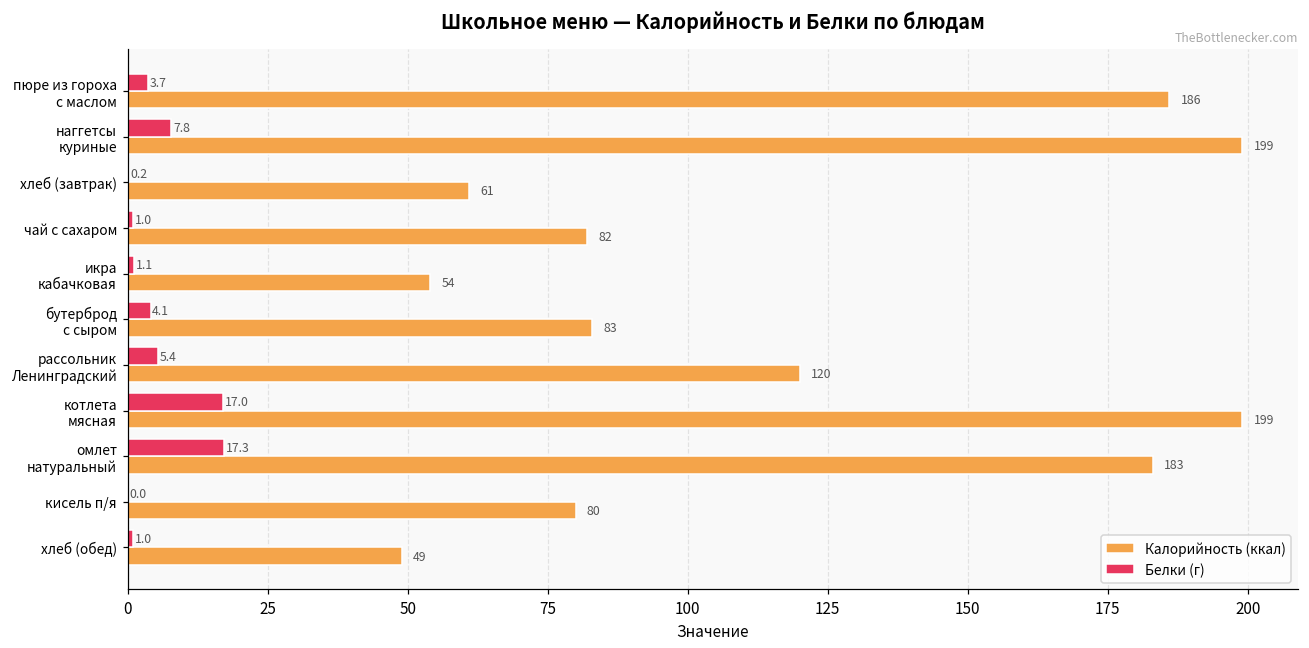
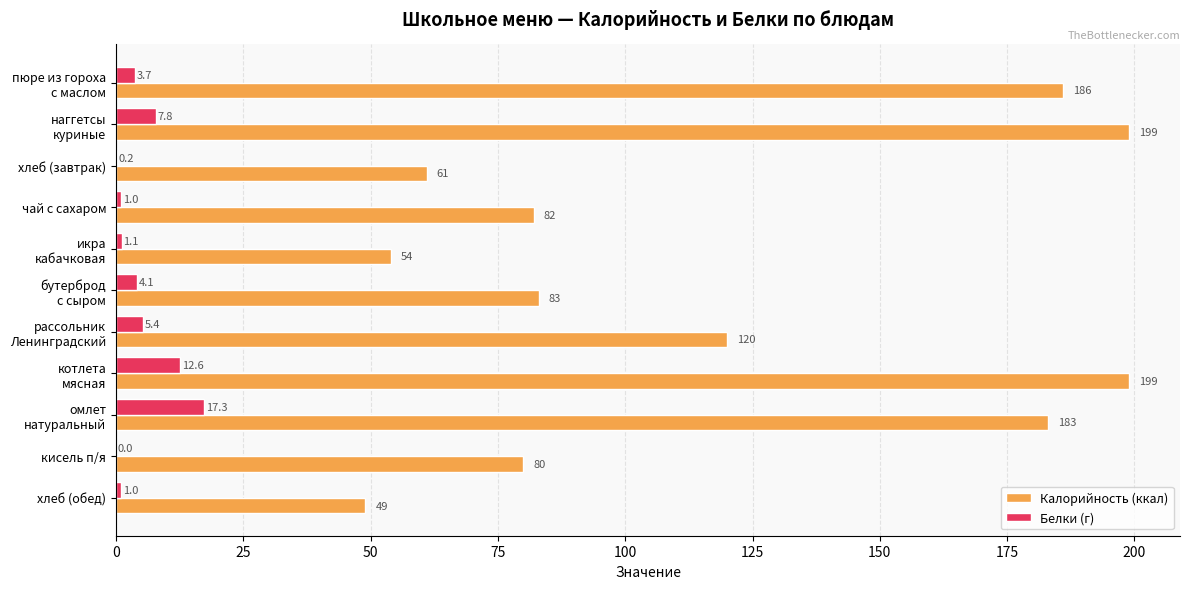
Белки (г), котлета мясная: 17.0 -> 12.6
